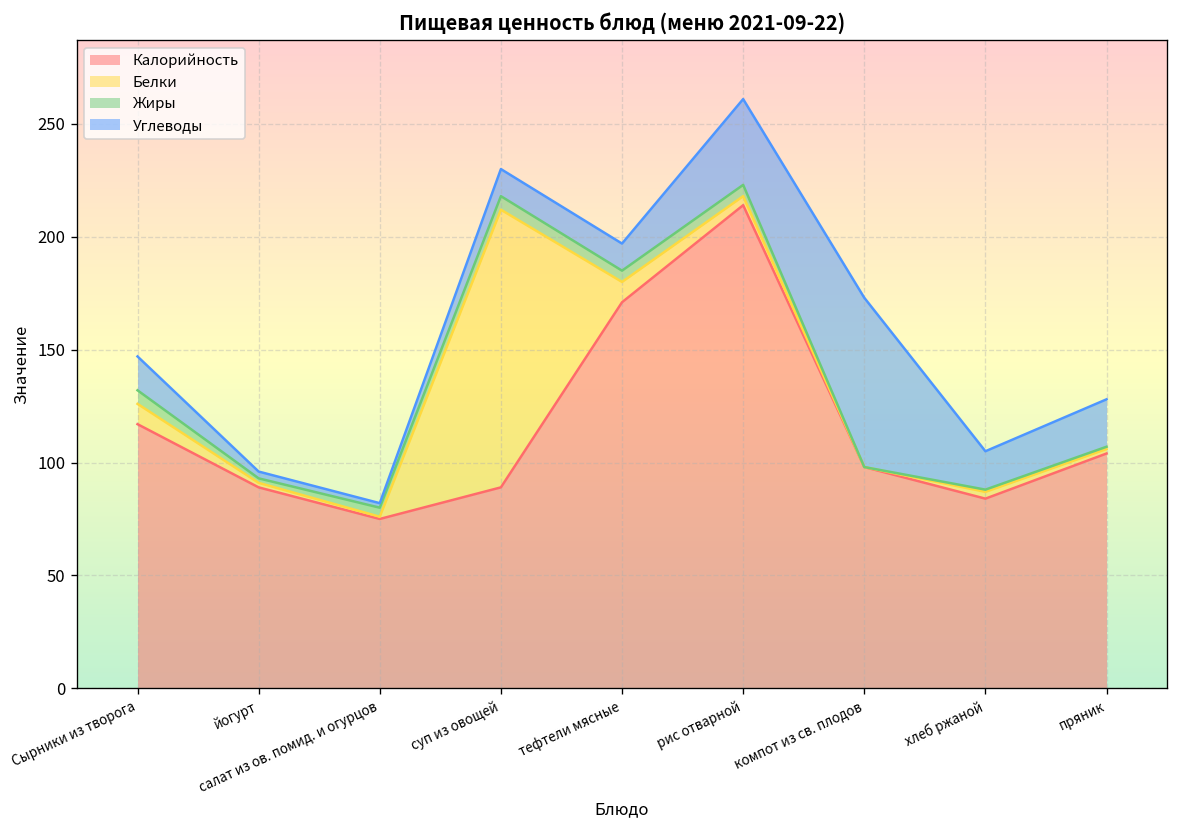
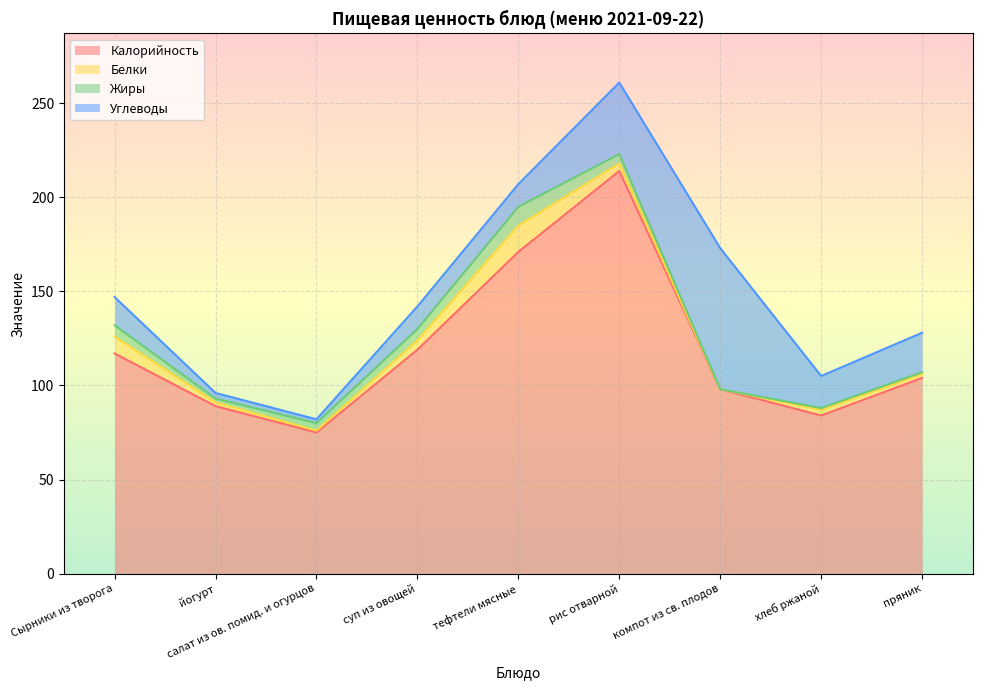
Калорийность, суп из овощей: 89 -> 119
Белки, суп из овощей: 123 -> 5
Белки, тефтели мясные: 9 -> 14
Жиры, тефтели мясные: 5 -> 10
